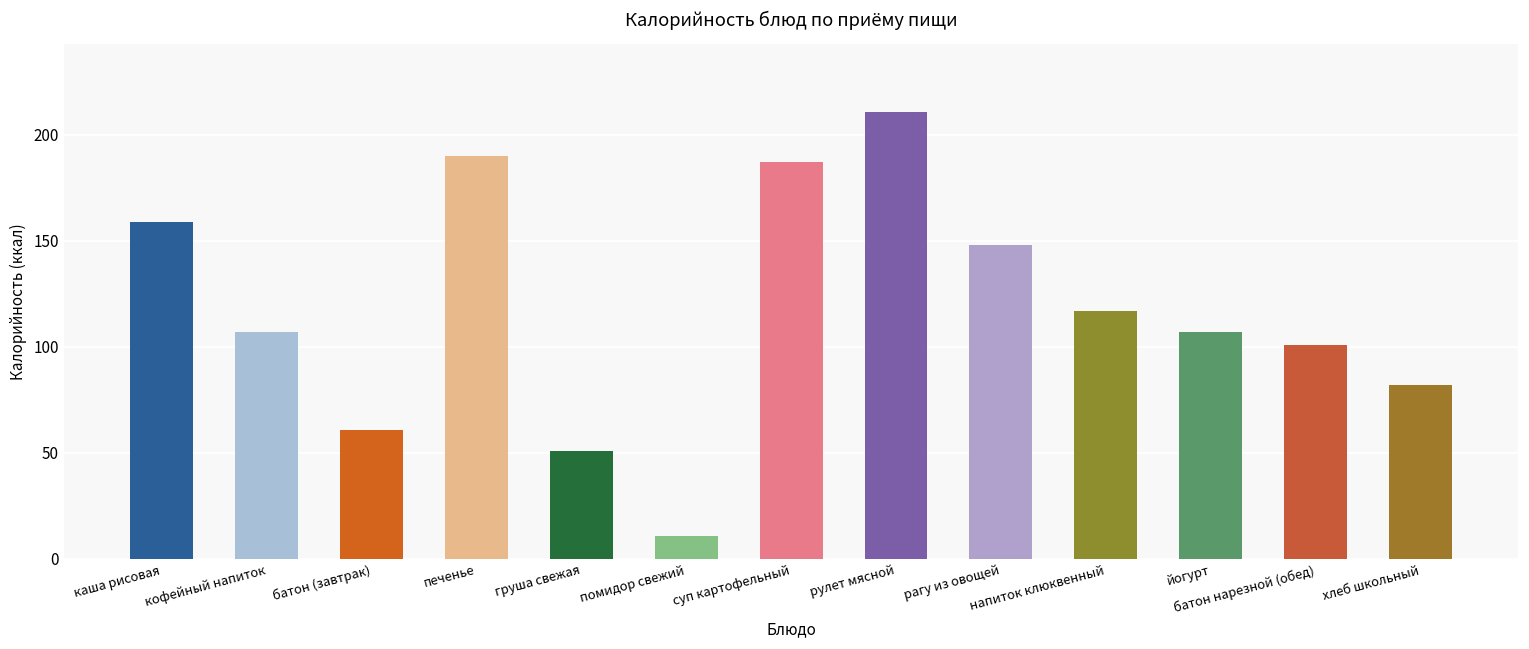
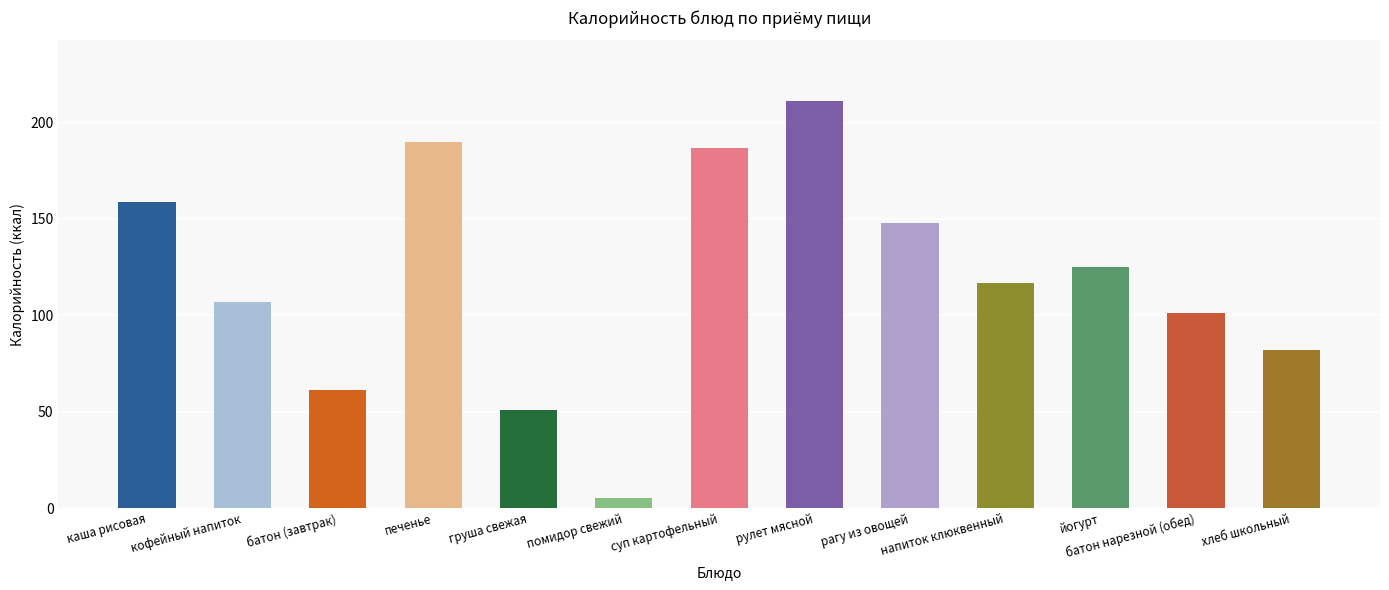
помидор свежий: 11 -> 5
йогурт: 107 -> 125
